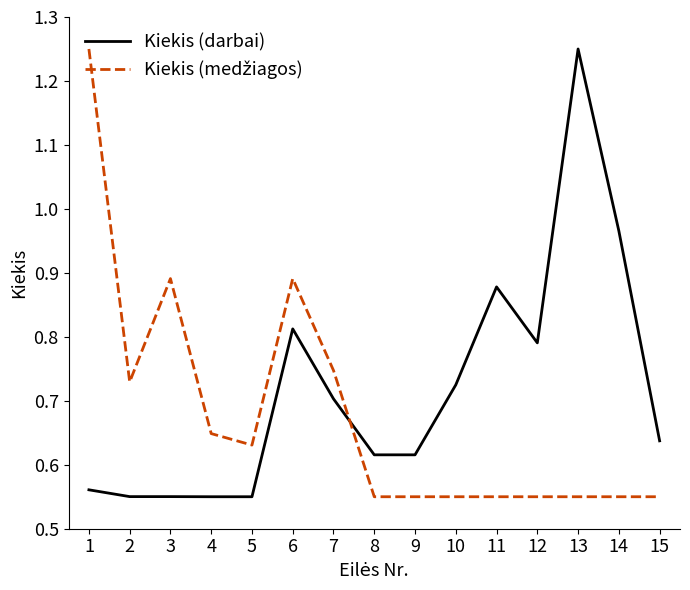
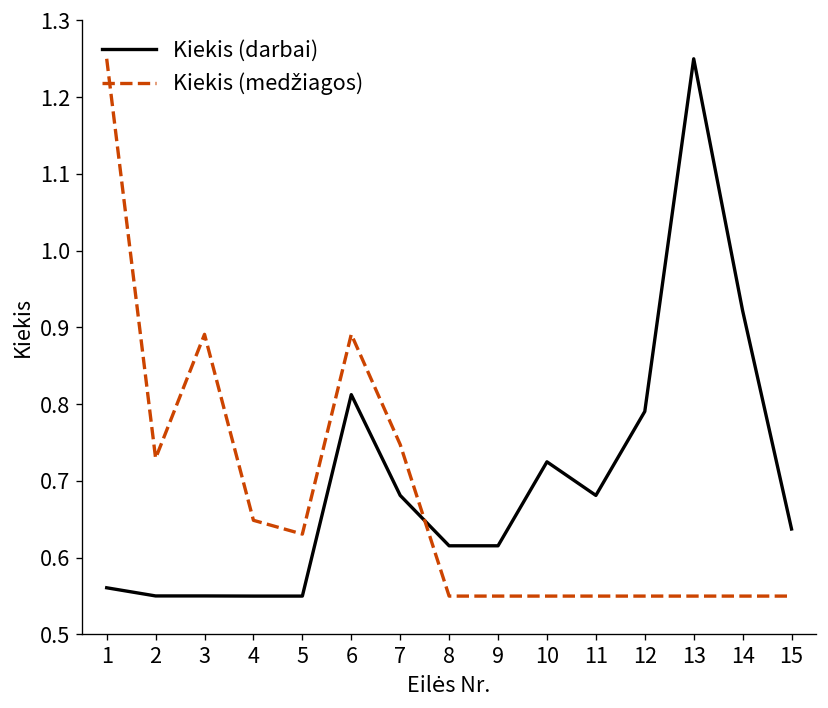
Kiekis (darbai), 7: 0.70 -> 0.68
Kiekis (darbai), 11: 0.88 -> 0.68
Kiekis (darbai), 14: 0.97 -> 0.92
